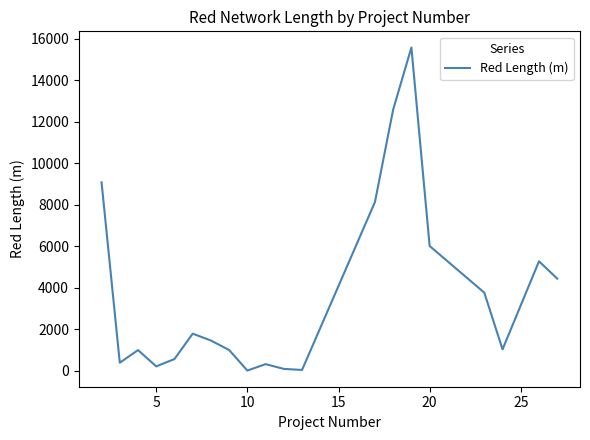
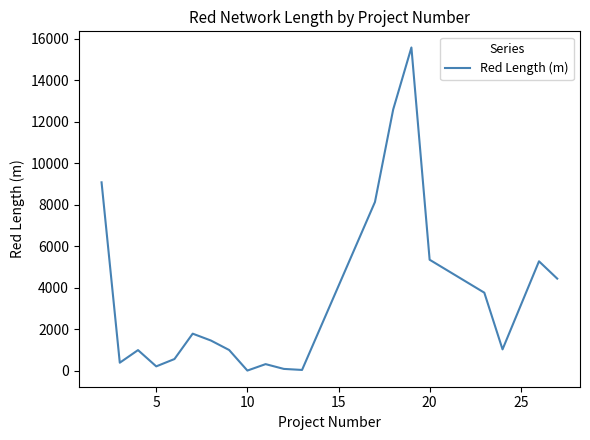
20: 6000 -> 5400
